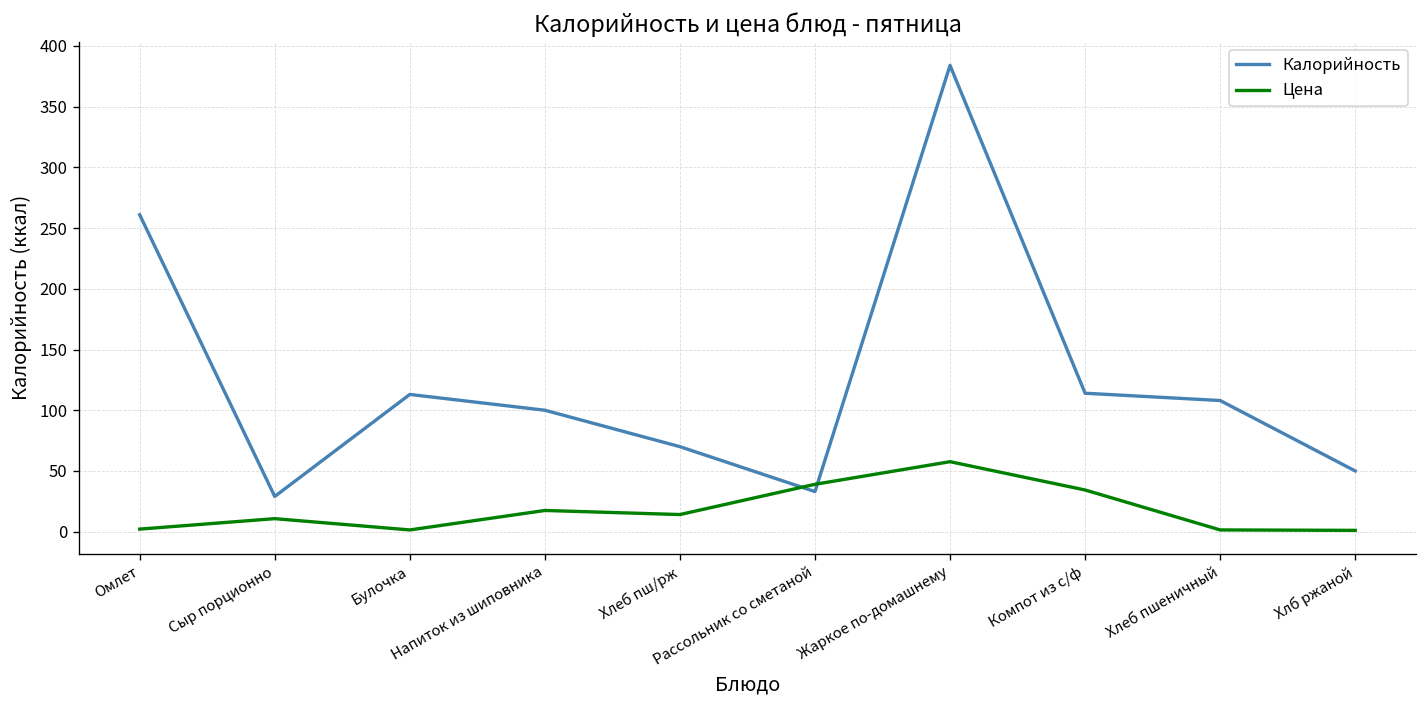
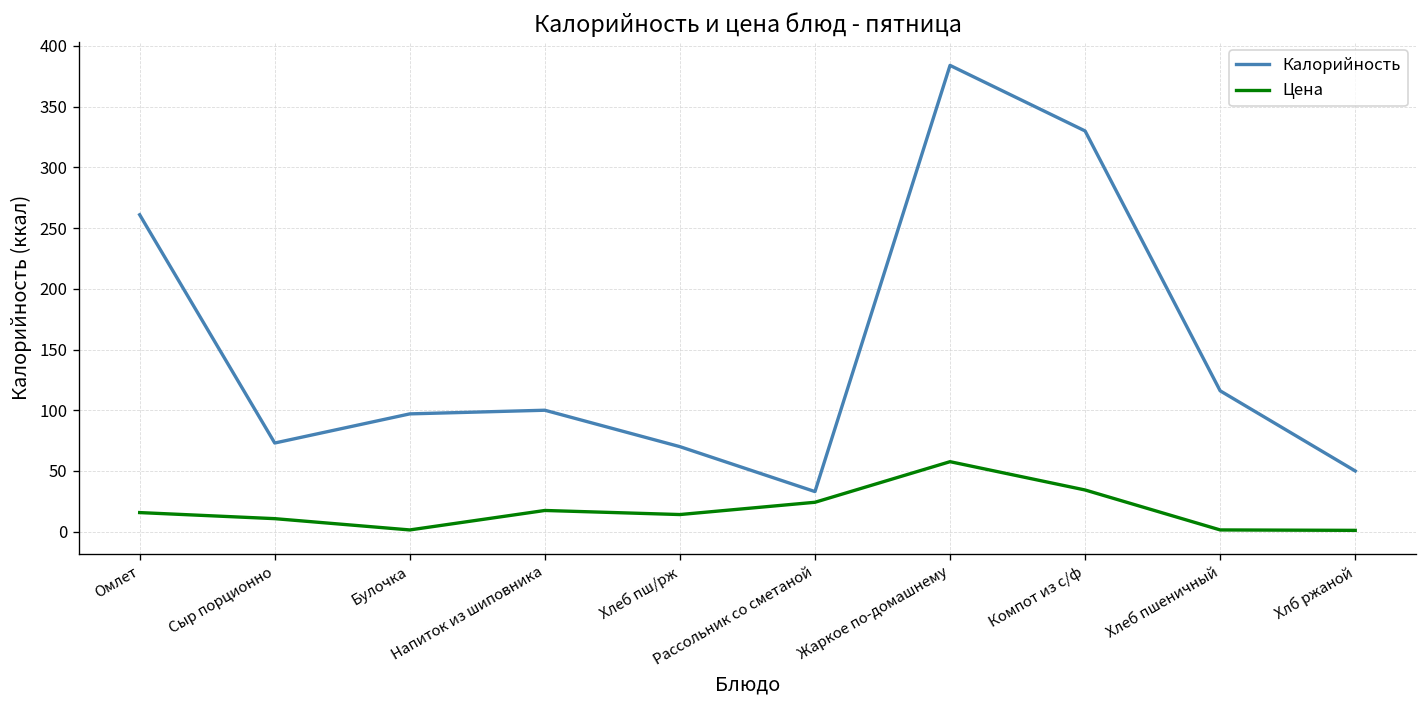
Цена, Омлет: 2 -> 16
Калорийность, Сыр порционно: 29 -> 73
Калорийность, Булочка: 113 -> 97
Цена, Рассольник со сметаной: 39 -> 24
Калорийность, Компот из с/ф: 114 -> 330
Калорийность, Хлеб пшеничный: 108 -> 116
